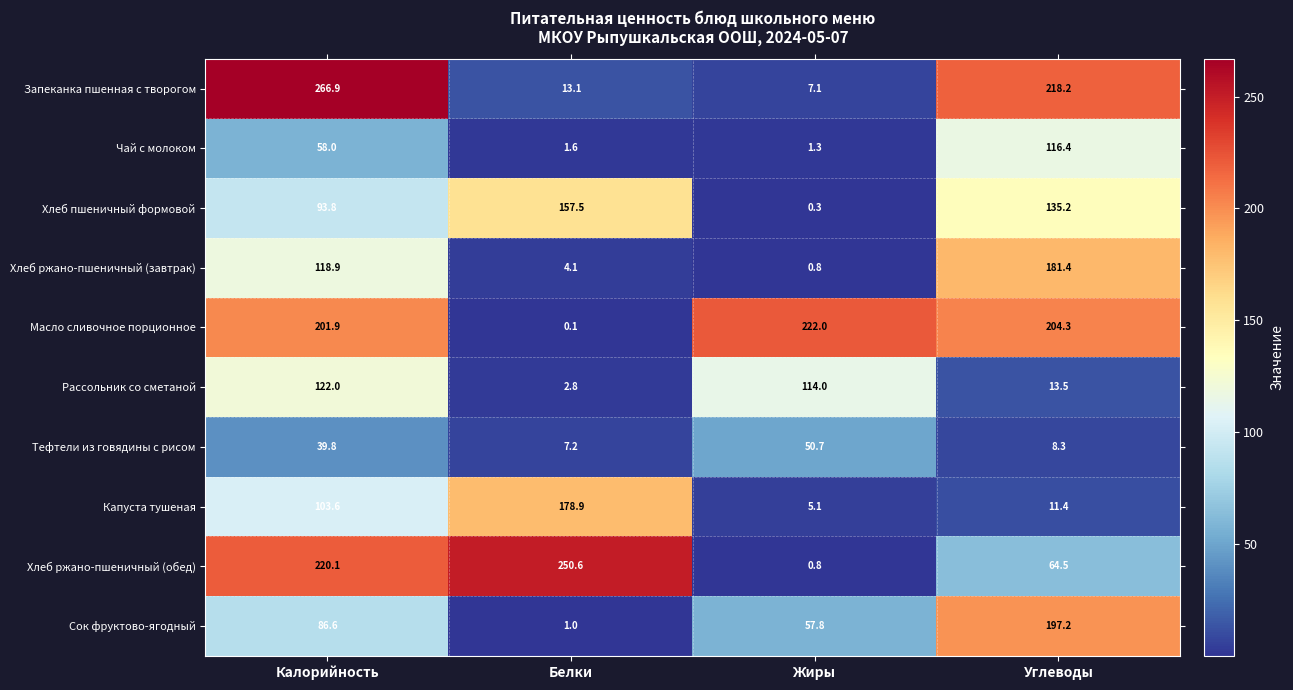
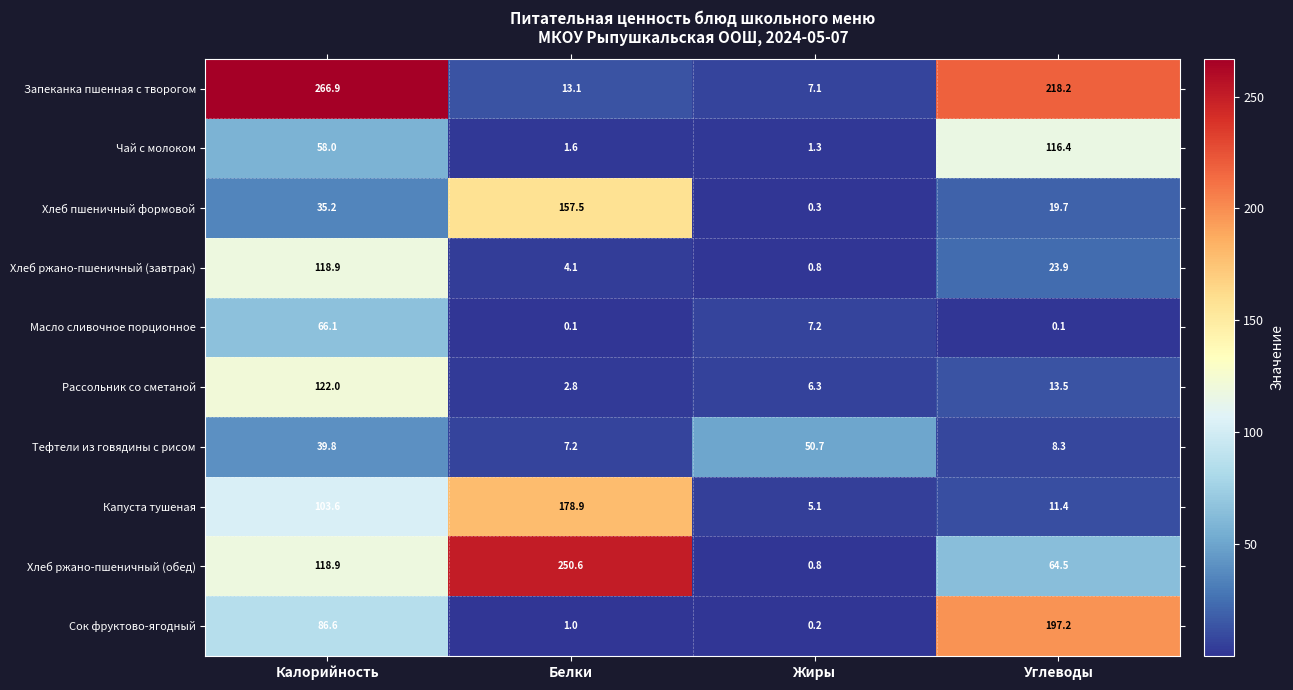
Хлеб пшеничный формовой, Калорийность: 93.8 -> 35.2
Хлеб пшеничный формовой, Углеводы: 135.2 -> 19.7
Хлеб ржано-пшеничный (завтрак), Углеводы: 181.4 -> 23.9
Масло сливочное порционное, Калорийность: 201.9 -> 66.1
Масло сливочное порционное, Жиры: 222.0 -> 7.2
Масло сливочное порционное, Углеводы: 204.3 -> 0.1
Рассольник со сметаной, Жиры: 114.0 -> 6.3
Хлеб ржано-пшеничный (обед), Калорийность: 220.1 -> 118.9
Сок фруктово-ягодный, Жиры: 57.8 -> 0.2
